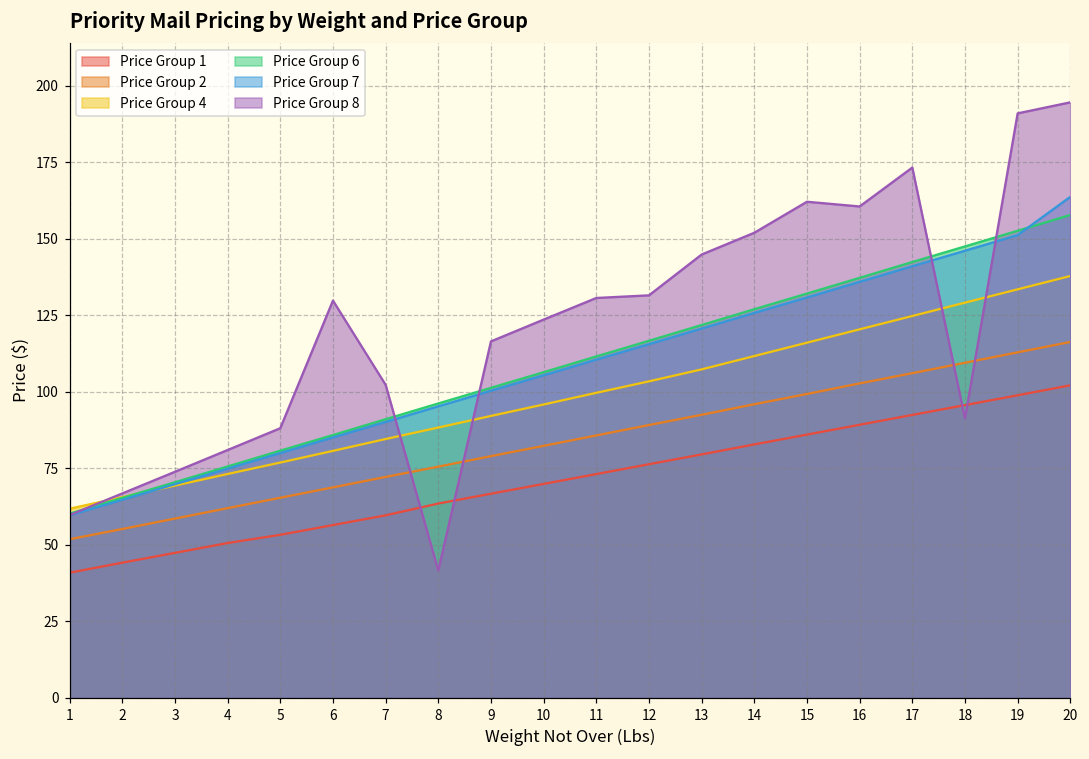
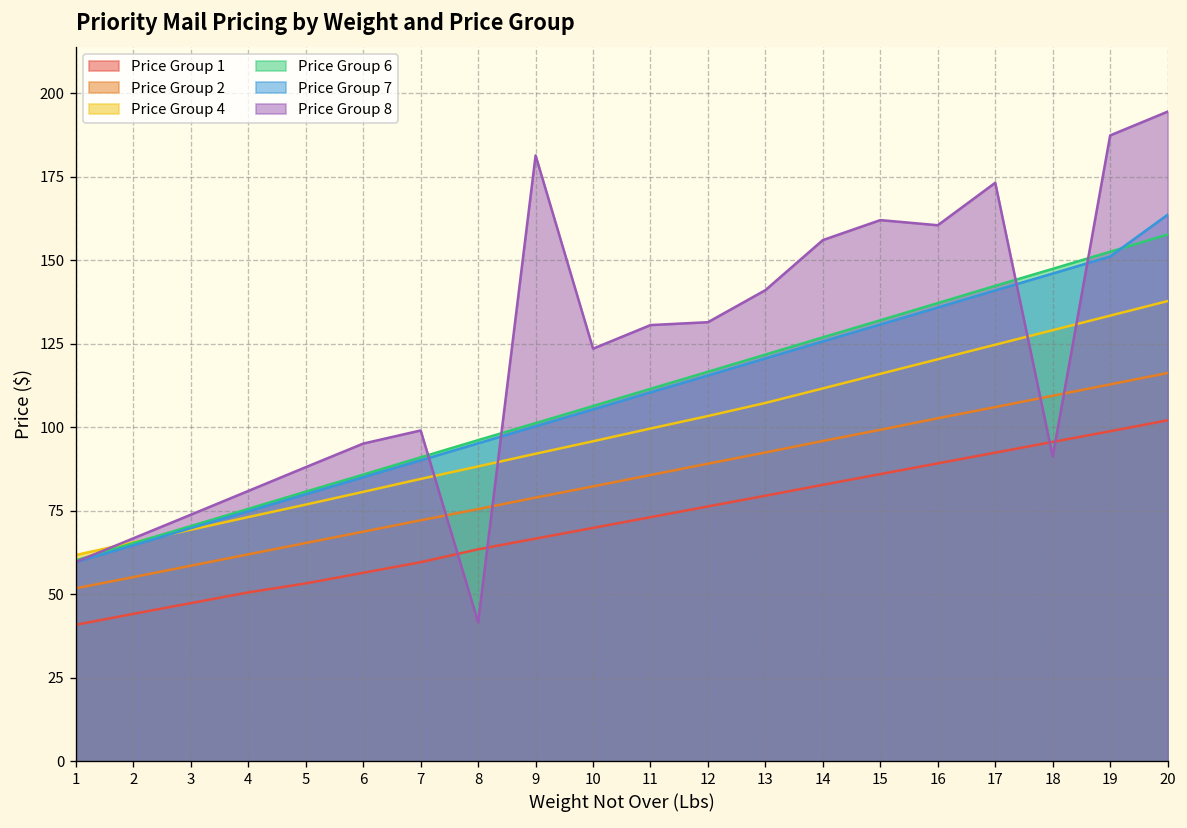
Price Group 8, 6: 130 -> 95
Price Group 8, 7: 102 -> 99
Price Group 8, 9: 116 -> 181
Price Group 8, 13: 145 -> 141
Price Group 8, 14: 152 -> 156
Price Group 8, 19: 191 -> 187
